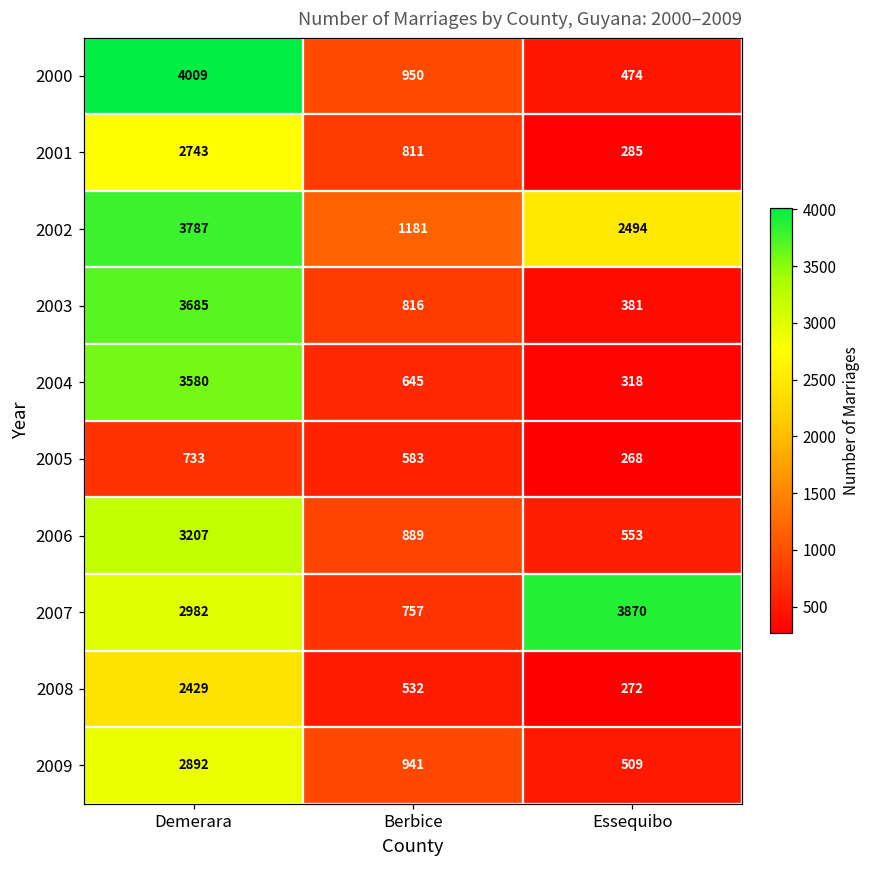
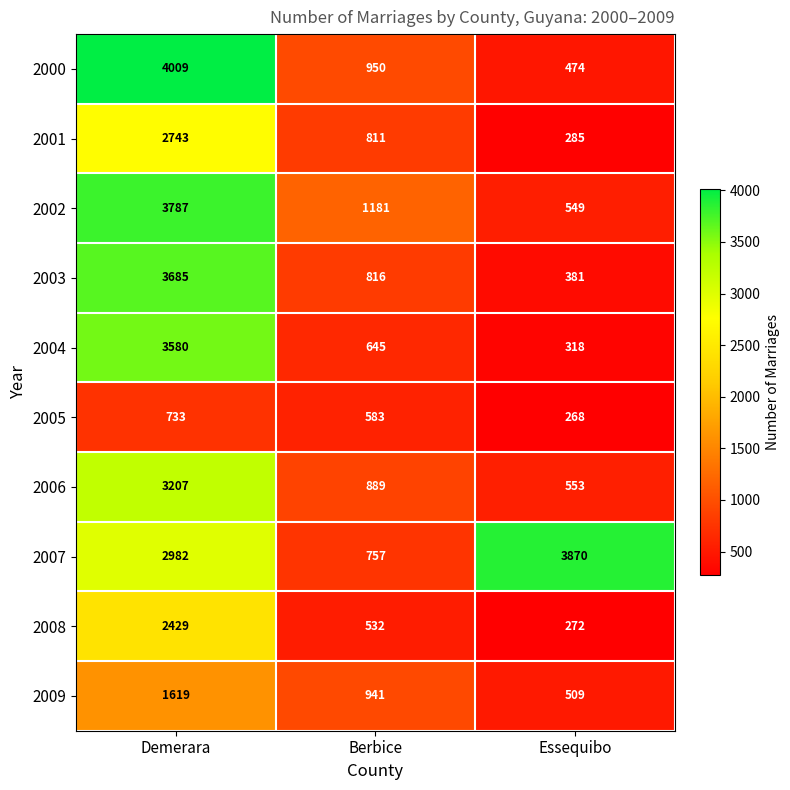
2002, Essequibo: 2494 -> 549
2009, Demerara: 2892 -> 1619
